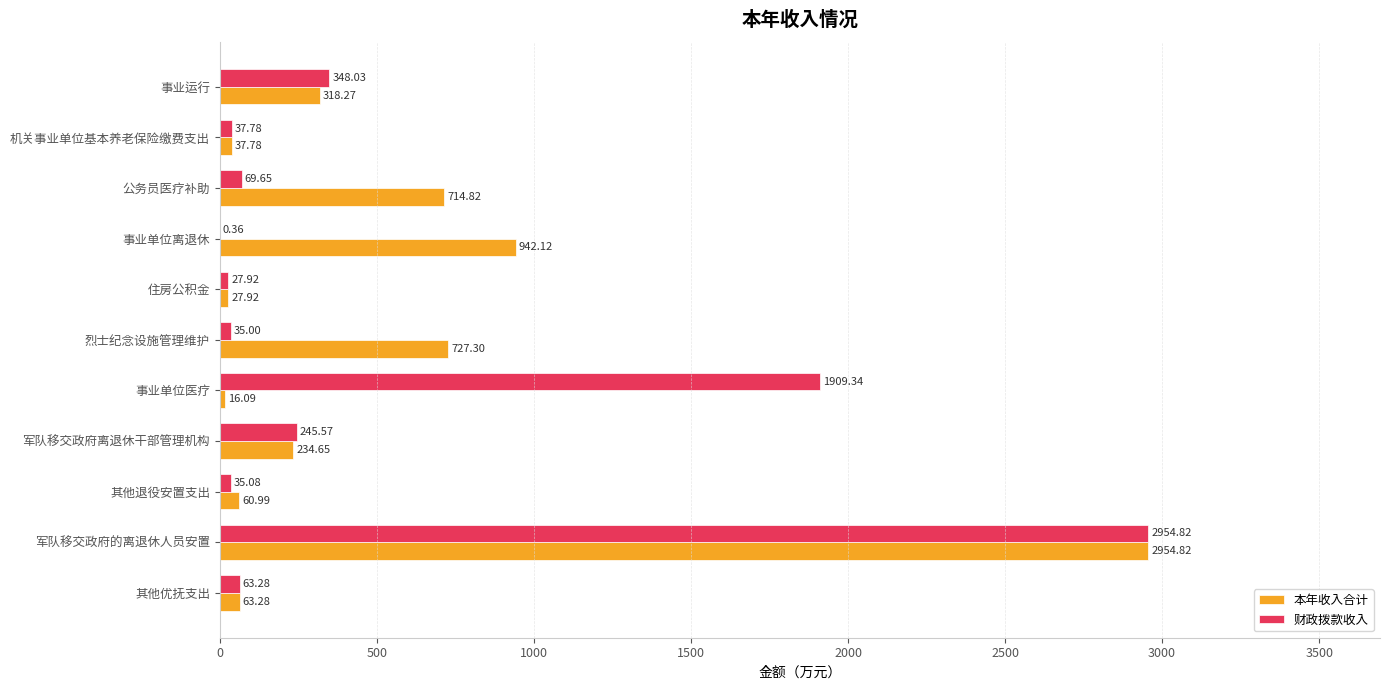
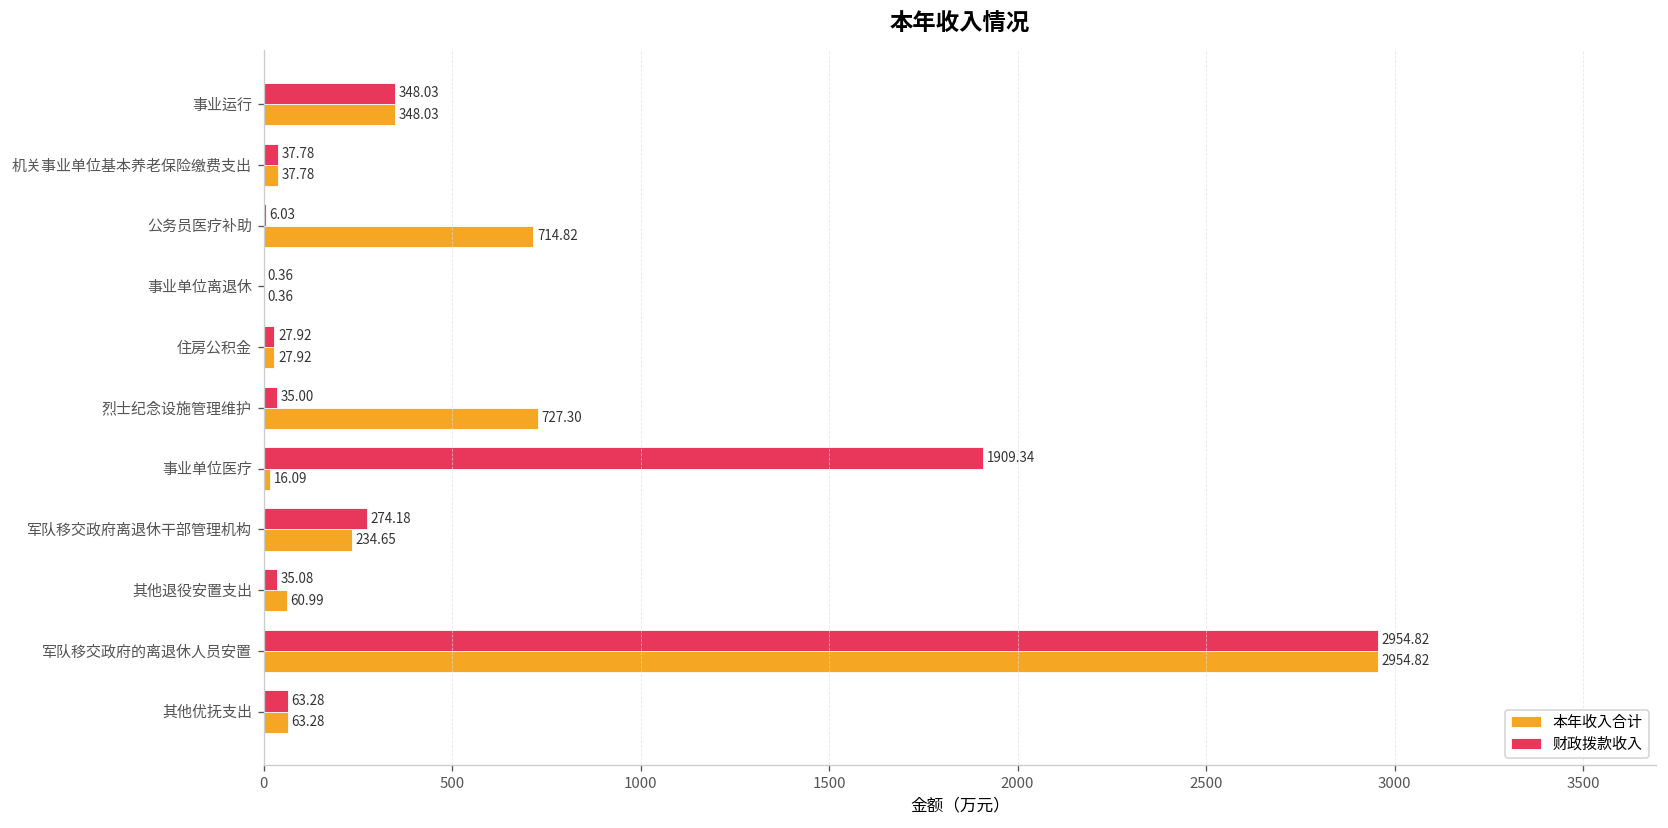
本年收入合计, 事业运行: 318.27 -> 348.03
财政拨款收入, 公务员医疗补助: 69.65 -> 6.03
本年收入合计, 事业单位离退休: 942.12 -> 0.36
财政拨款收入, 军队移交政府离退休干部管理机构: 245.57 -> 274.18
